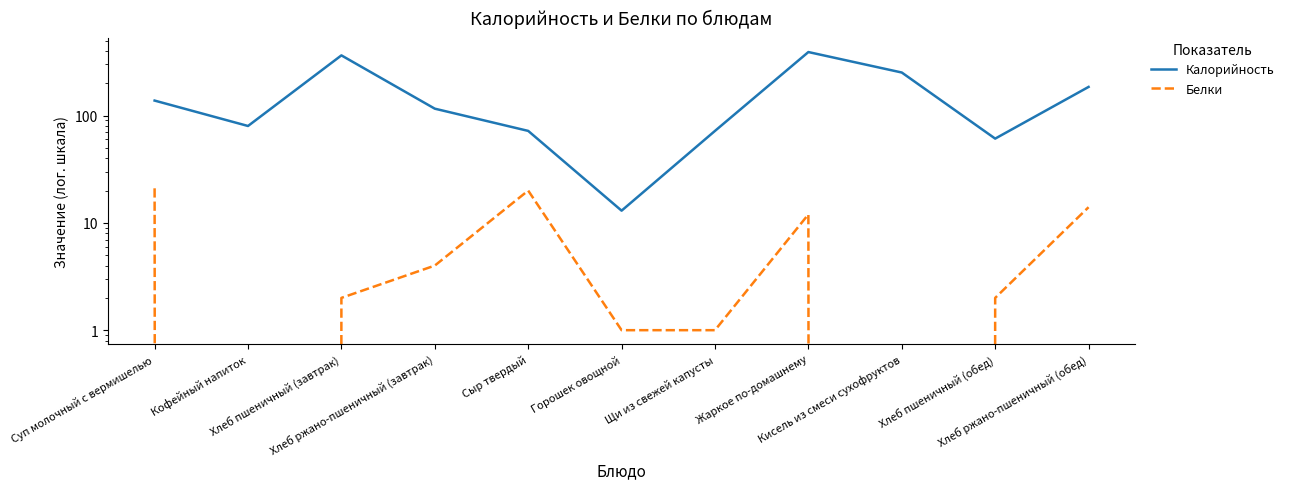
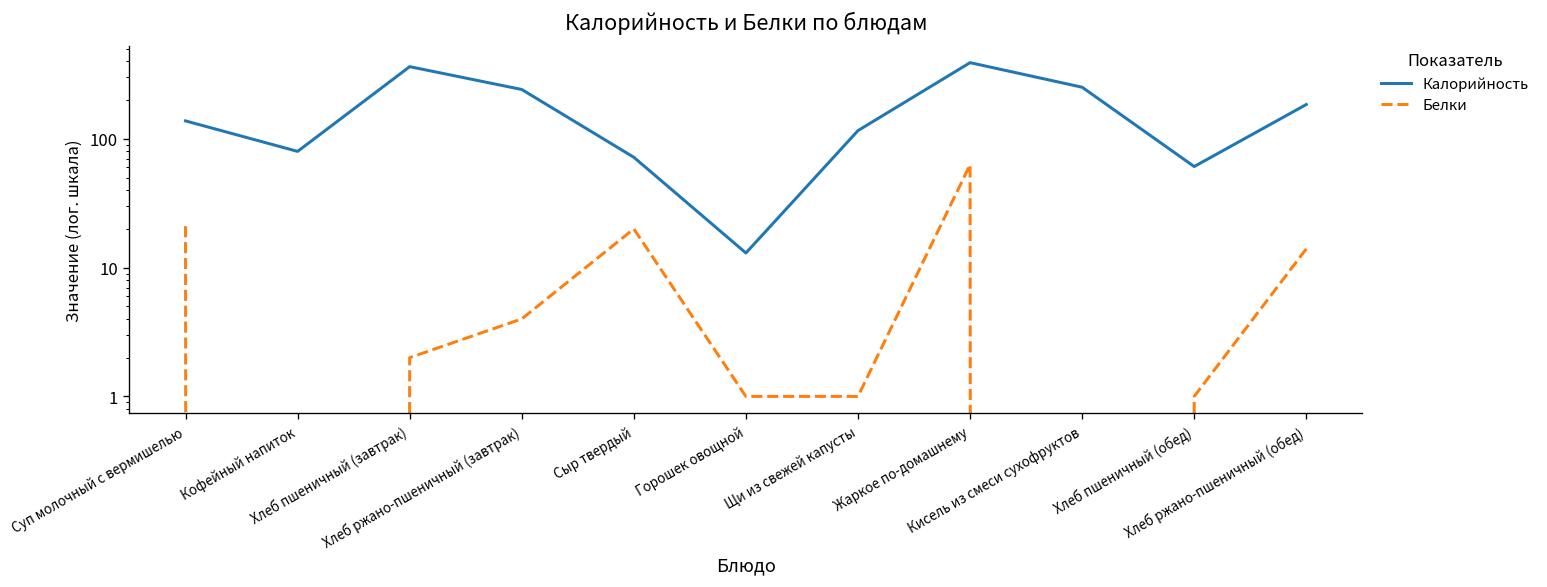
Калорийность, Хлеб ржано-пшеничный (завтрак): 120 -> 240
Калорийность, Щи из свежей капусты: 70 -> 120
Белки, Жаркое по-домашнему: 12 -> 60
Белки, Хлеб пшеничный (обед): 2 -> 1
